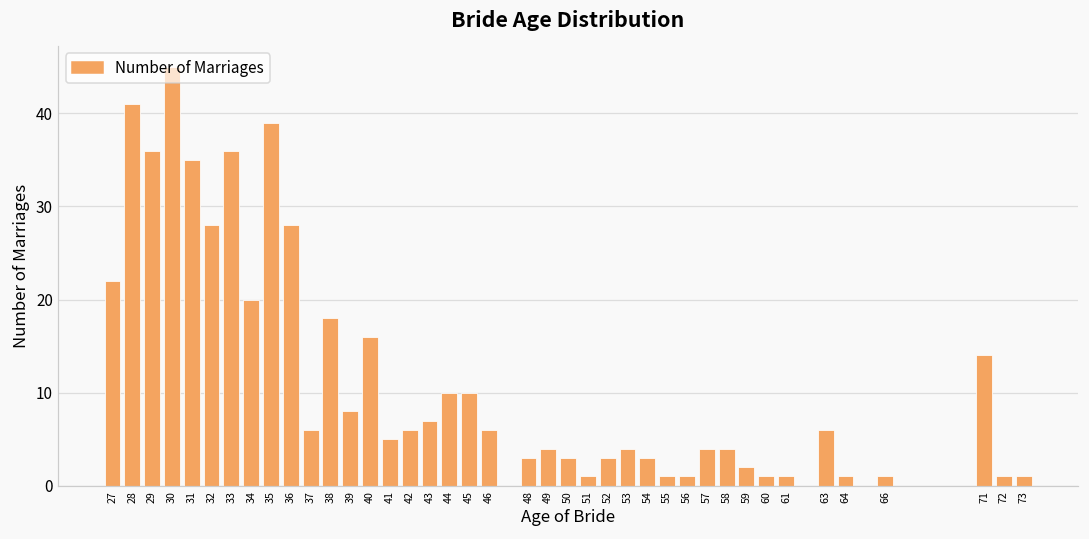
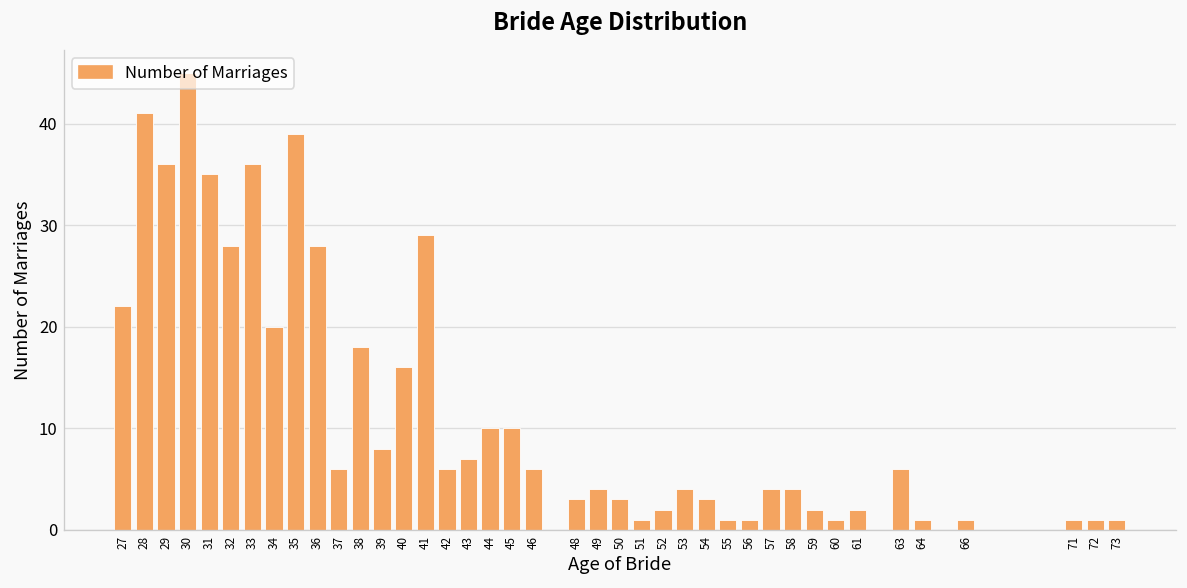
41: 5 -> 29
52: 3 -> 2
61: 1 -> 2
71: 14 -> 1
